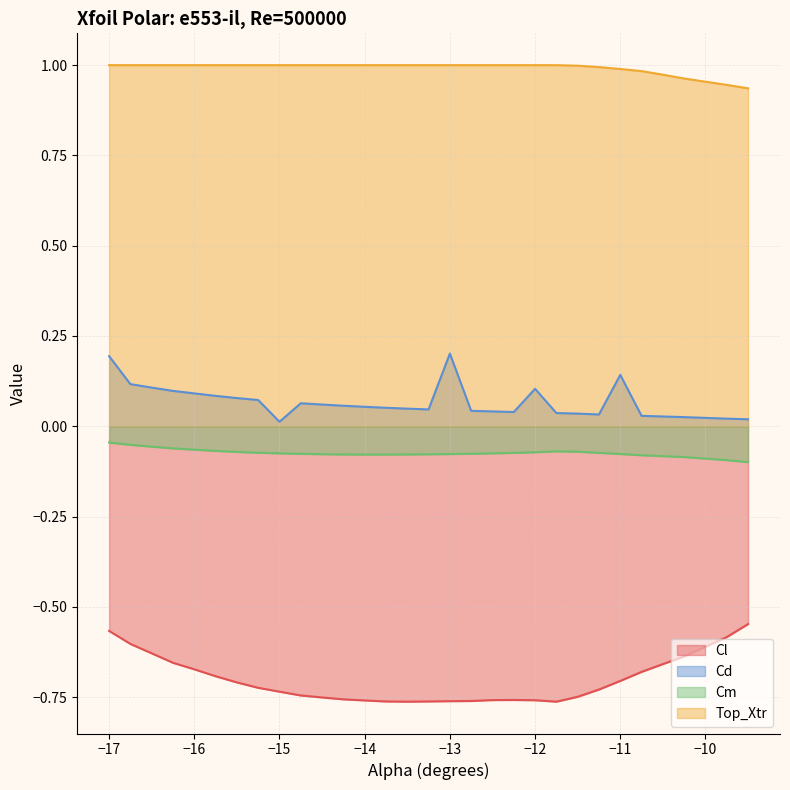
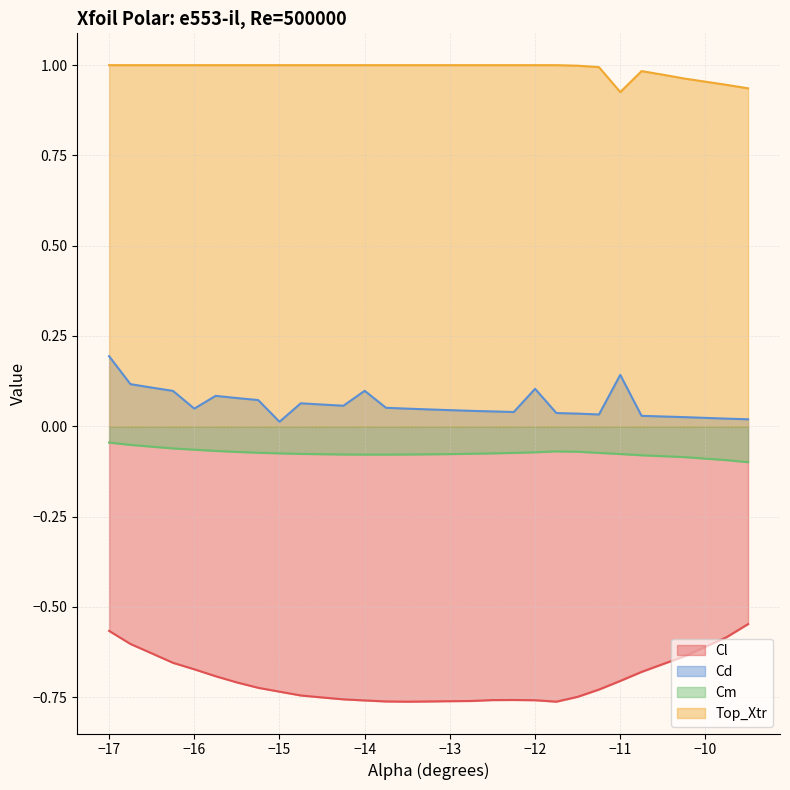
Cd, −16: 0.09 -> 0.05
Cd, −14: 0.05 -> 0.10
Cd, −13: 0.20 -> 0.04
Top_Xtr, −11: 0.99 -> 0.93
